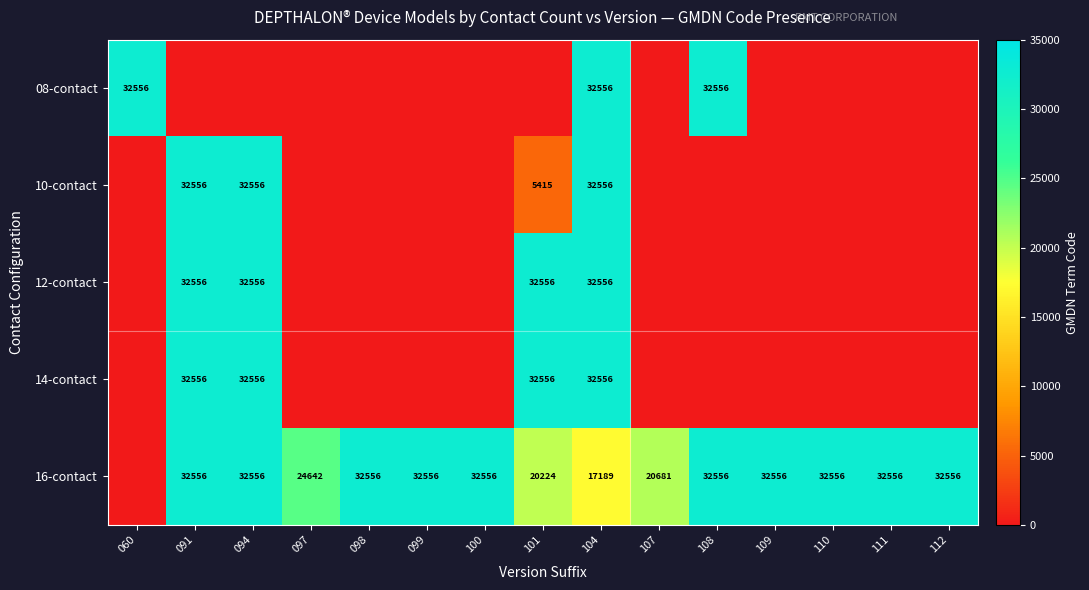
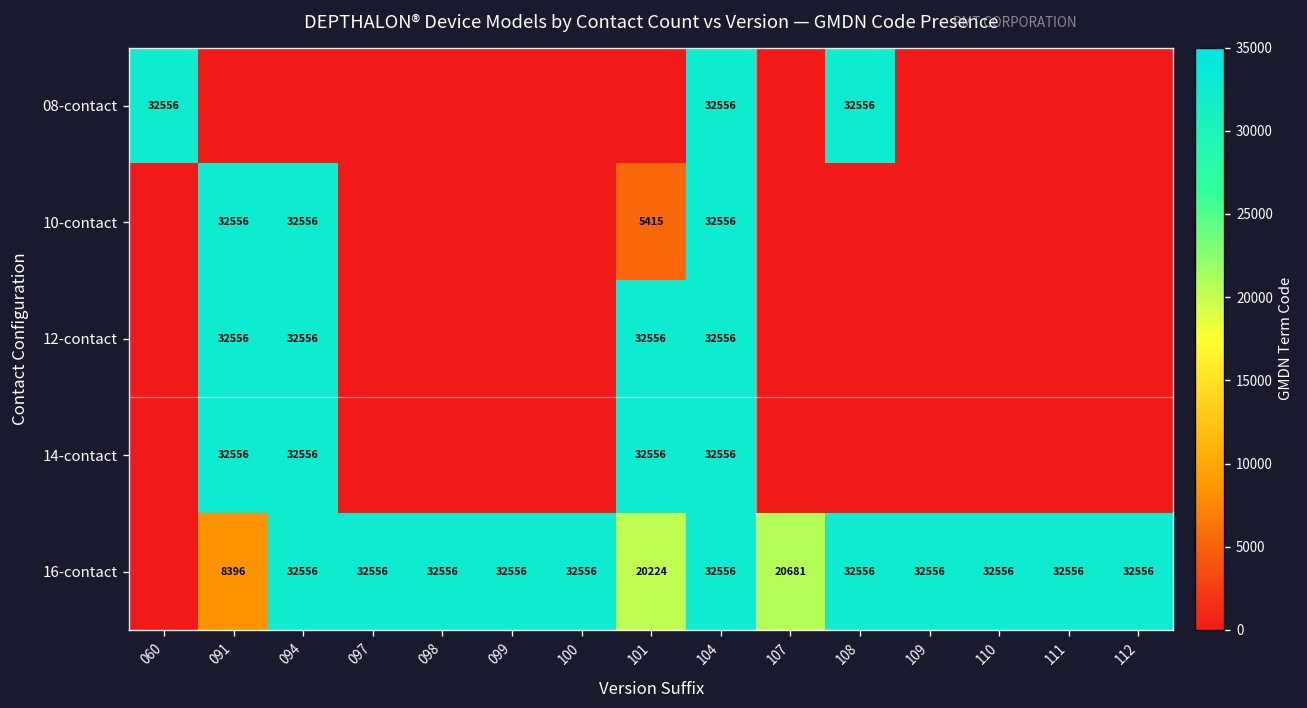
16-contact, 091: 32556 -> 8396
16-contact, 097: 24642 -> 32556
16-contact, 104: 17189 -> 32556
